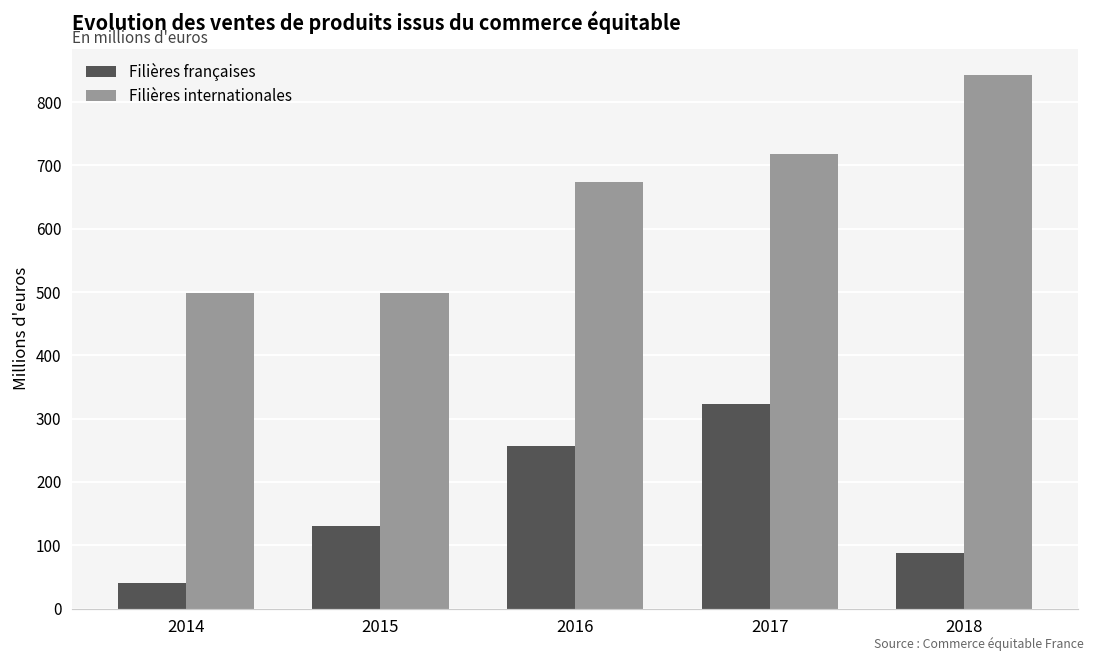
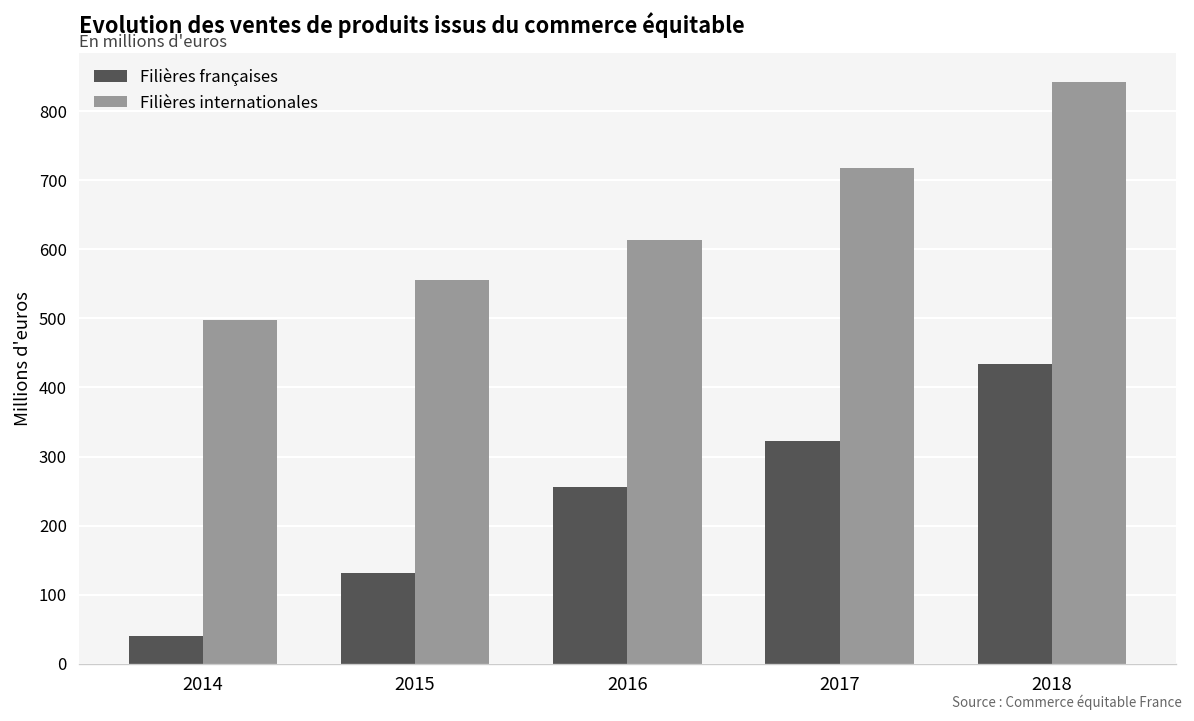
Filières internationales, 2015: 500 -> 560
Filières internationales, 2016: 670 -> 610
Filières françaises, 2018: 90 -> 430
